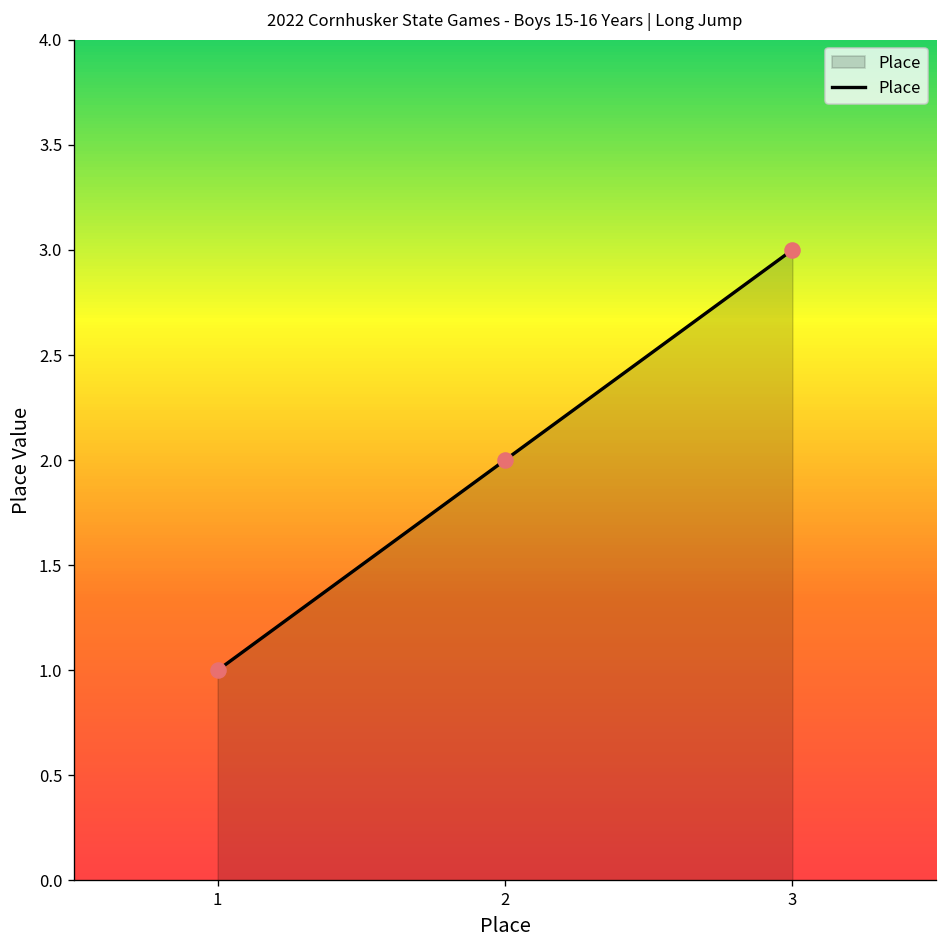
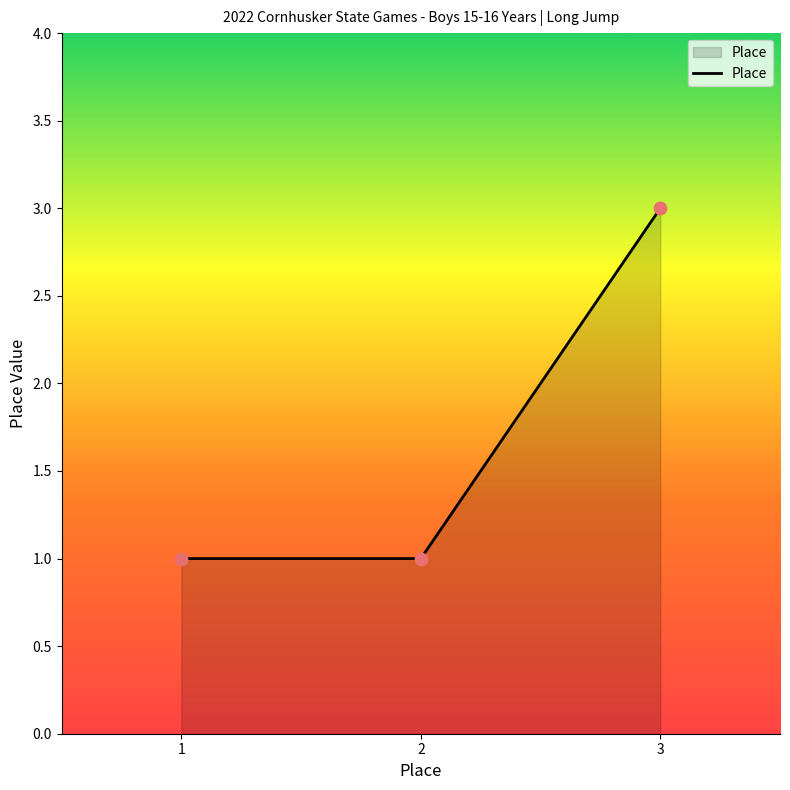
2: 2 -> 1
